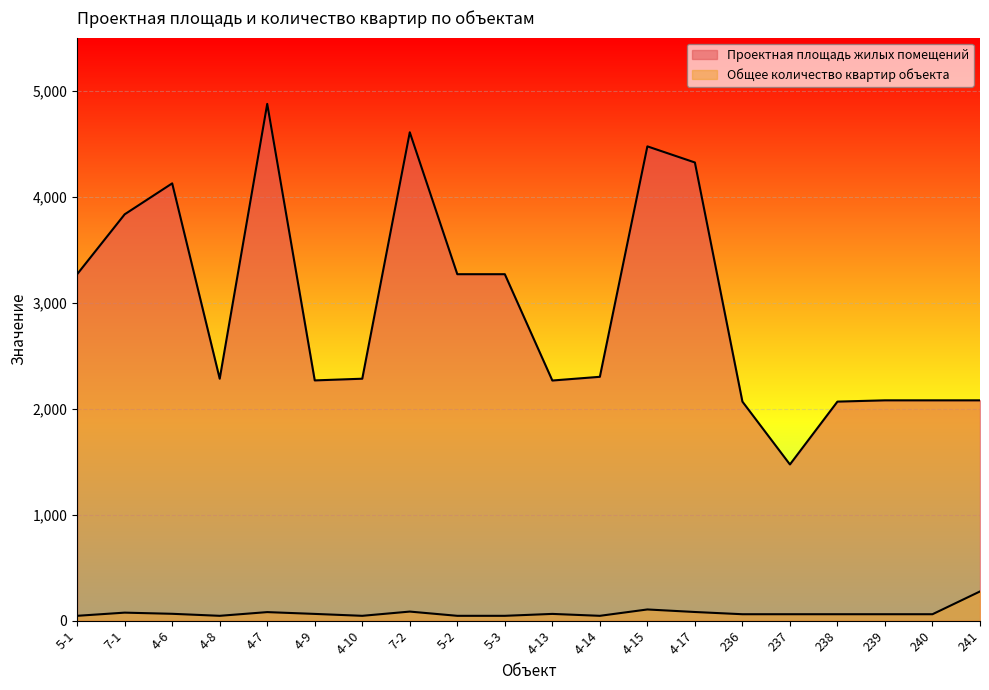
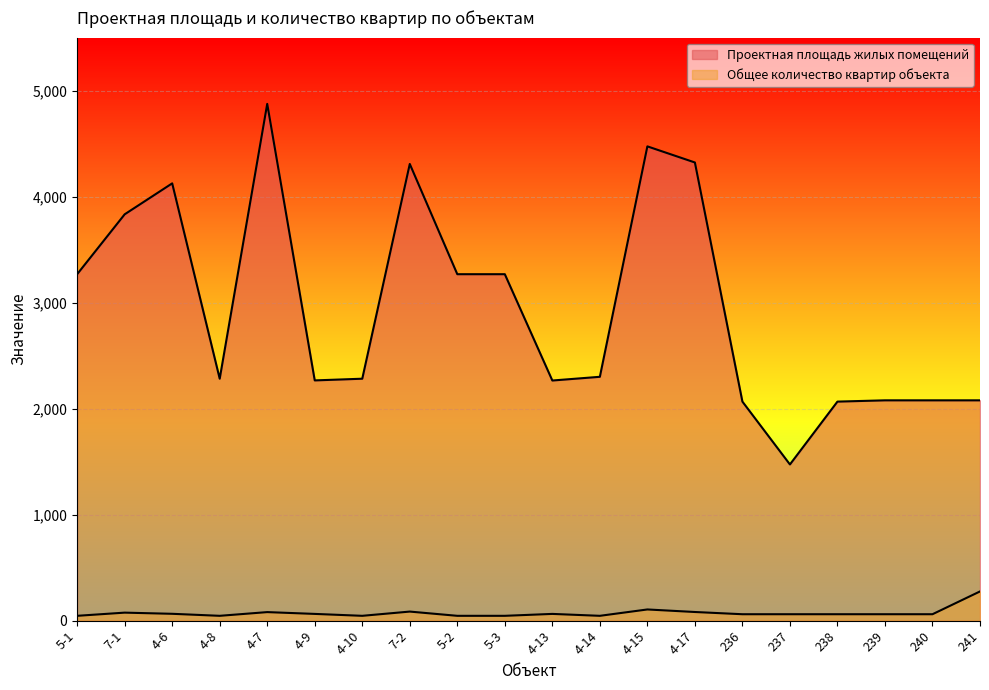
Проектная площадь жилых помещений, 7-2: 4,610 -> 4,310
